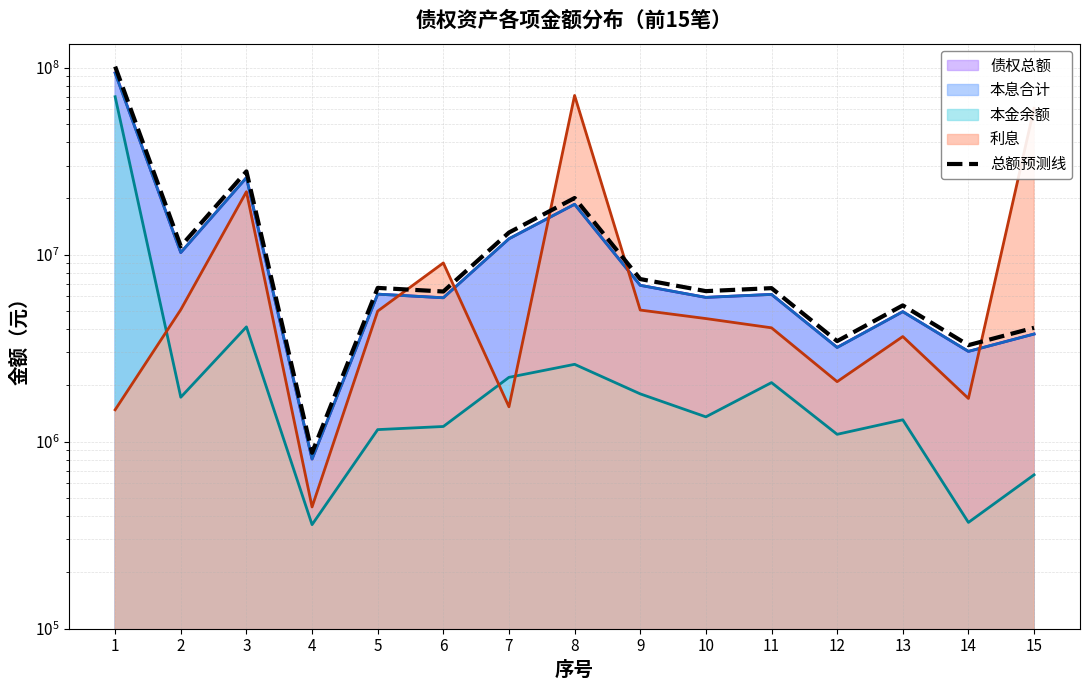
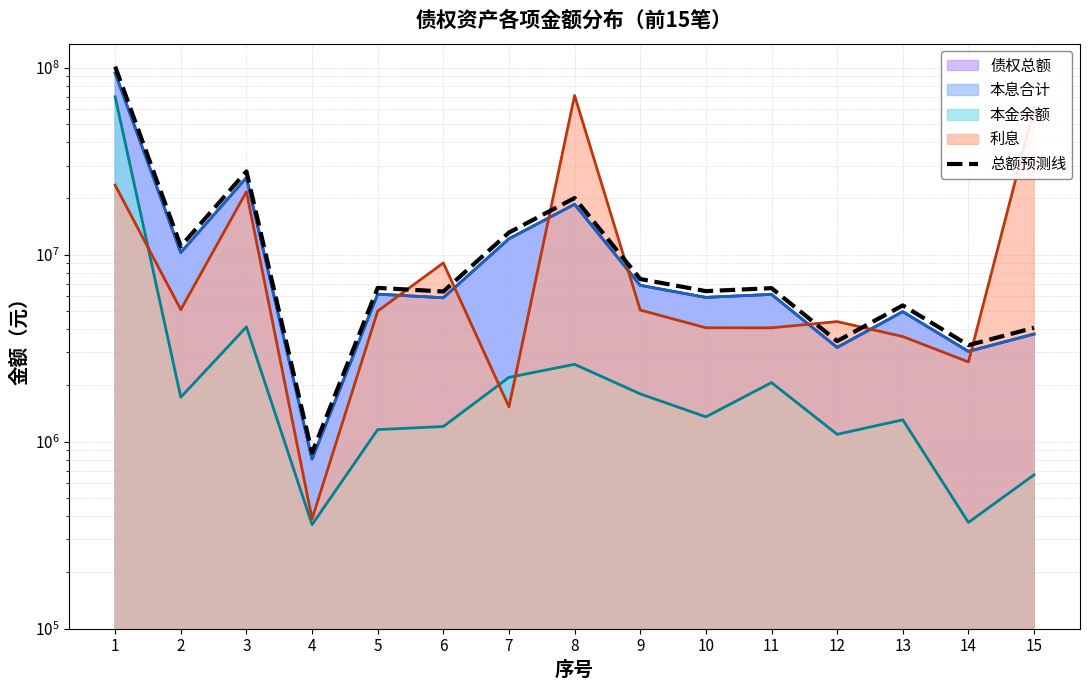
利息, 1: 1500000 -> 24000000
利息, 4: 450000 -> 390000
利息, 10: 4600000 -> 4100000
利息, 12: 2100000 -> 4400000
利息, 14: 1700000 -> 2700000
